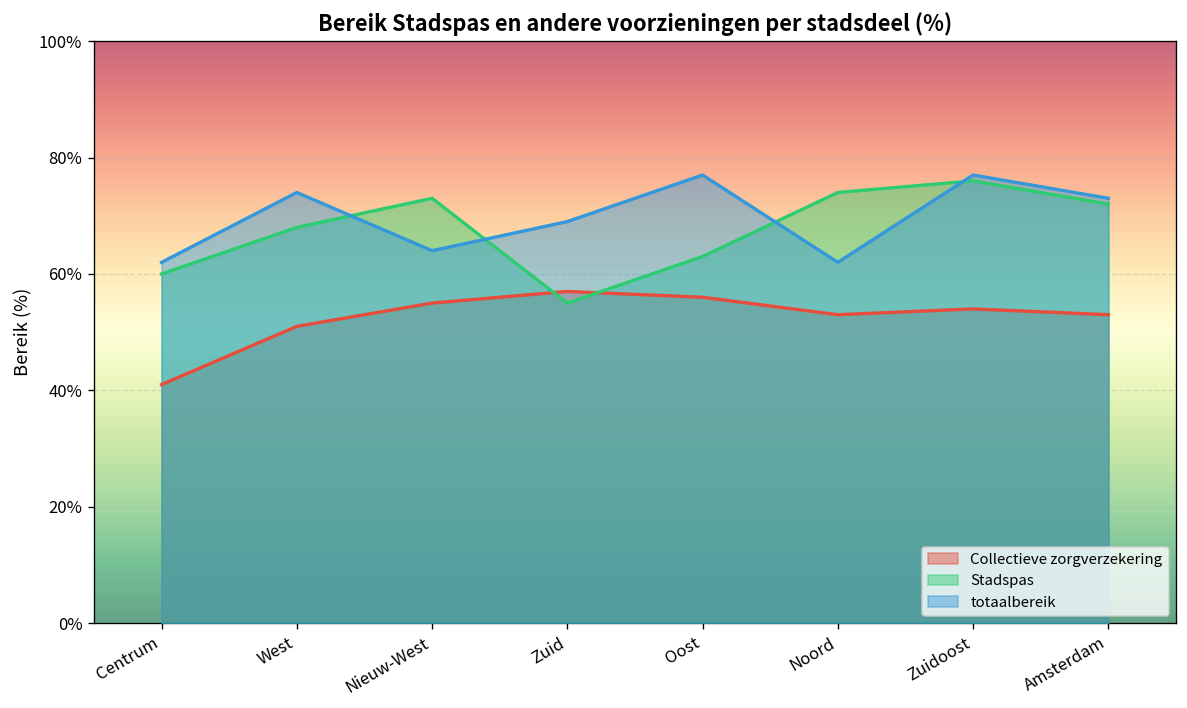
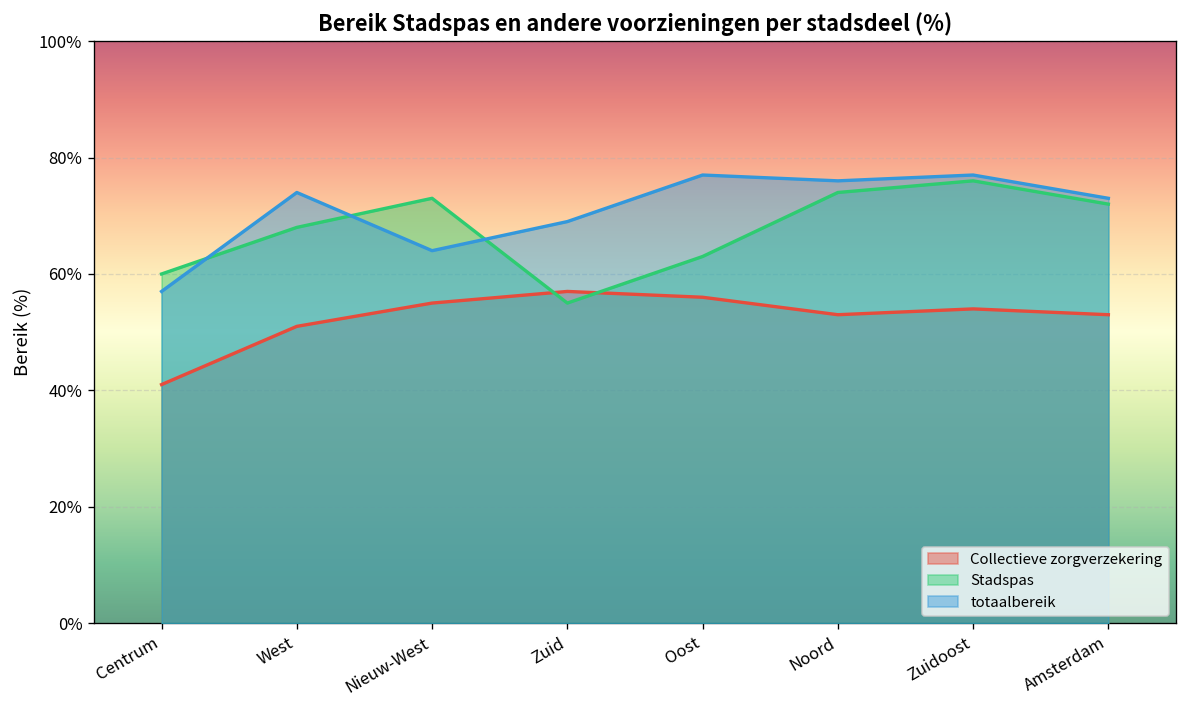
totaalbereik, Centrum: 62% -> 57%
totaalbereik, Noord: 62% -> 76%
